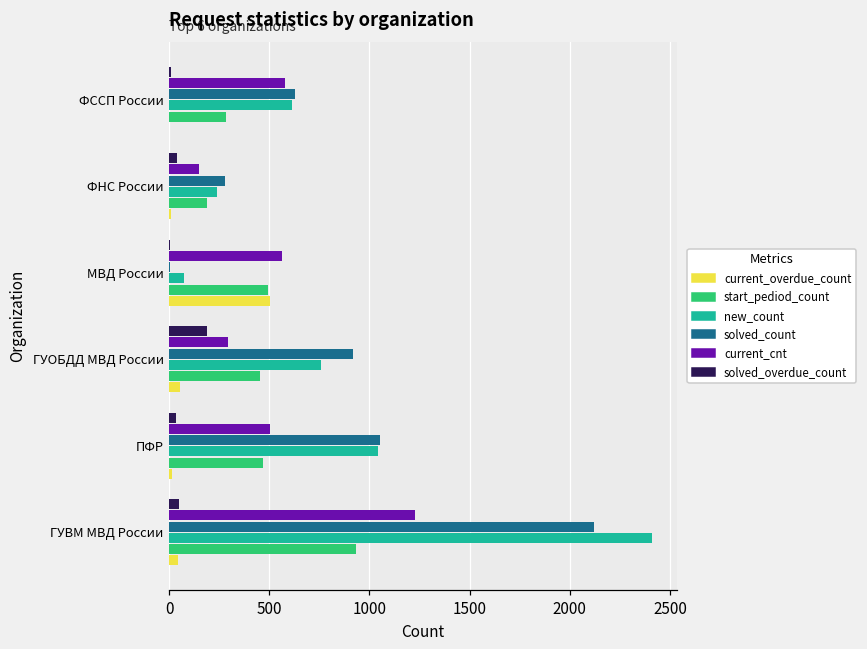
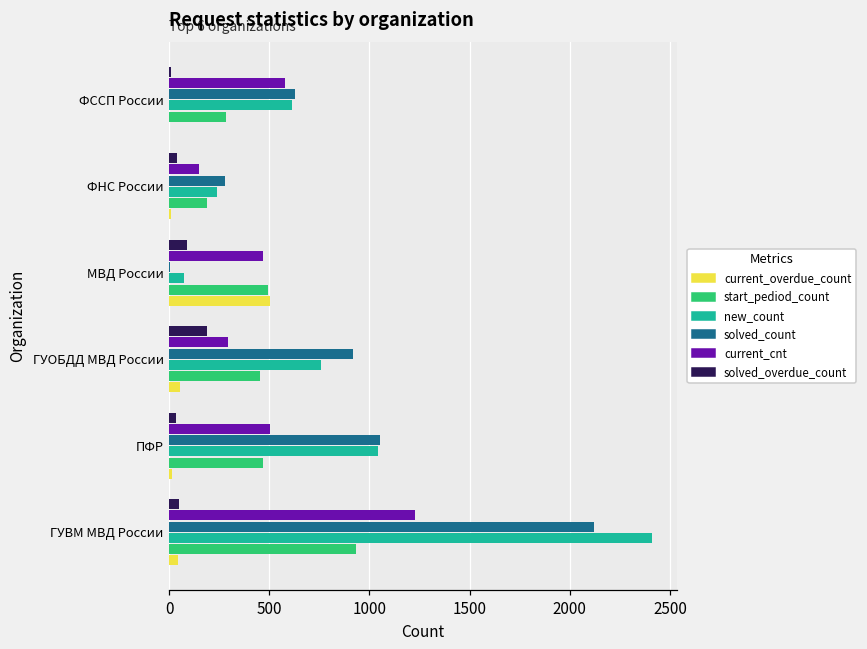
solved_overdue_count, МВД России: 0 -> 90
current_cnt, МВД России: 570 -> 470
